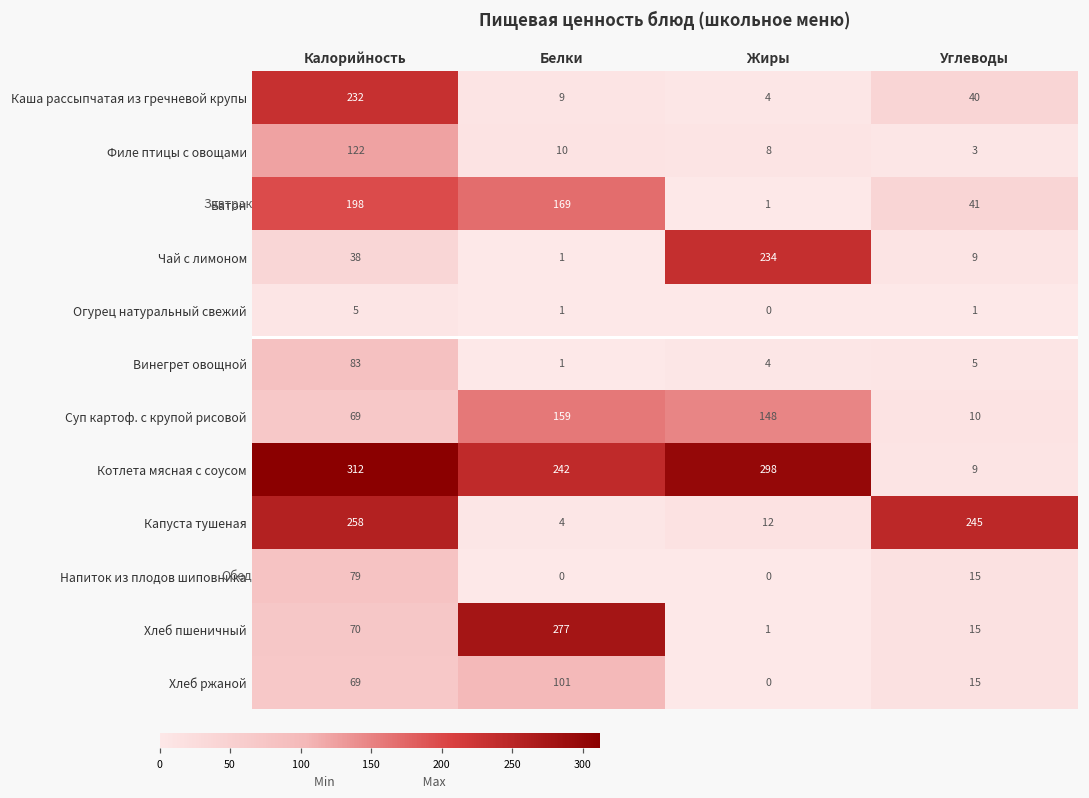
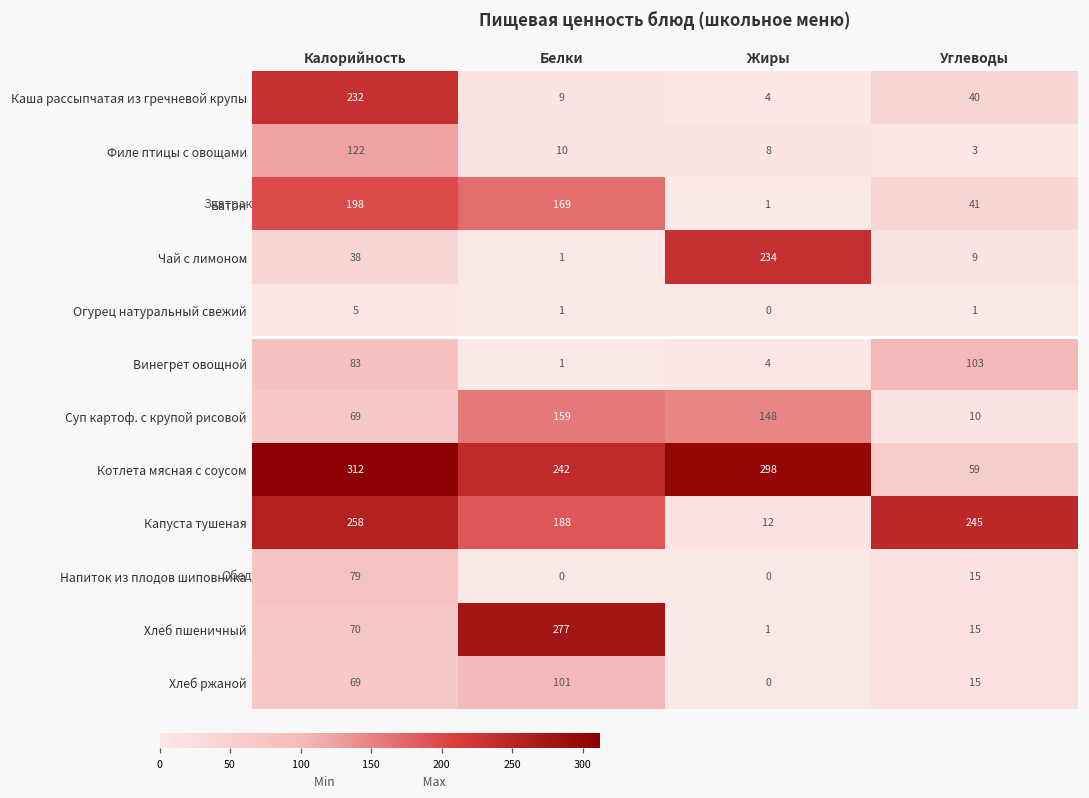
Винегрет овощной, Углеводы: 5 -> 103
Котлета мясная с соусом, Углеводы: 9 -> 59
Капуста тушеная, Белки: 4 -> 188
